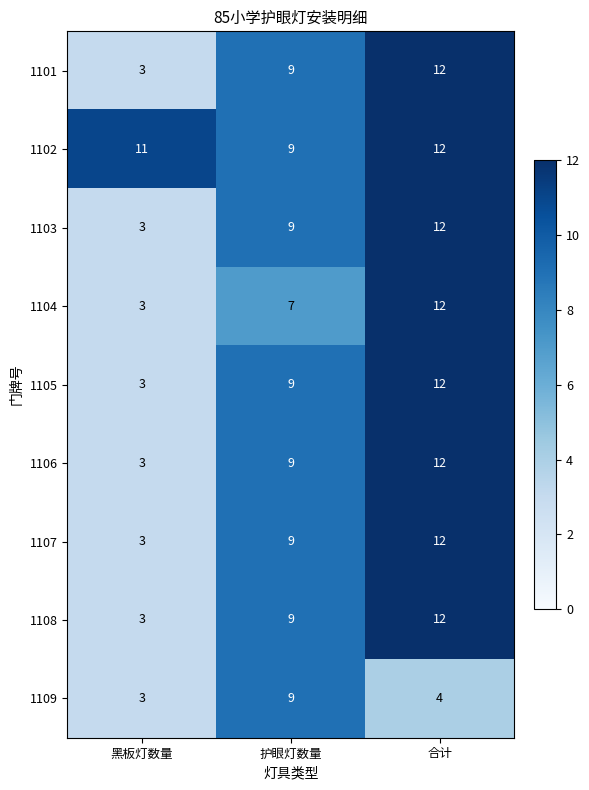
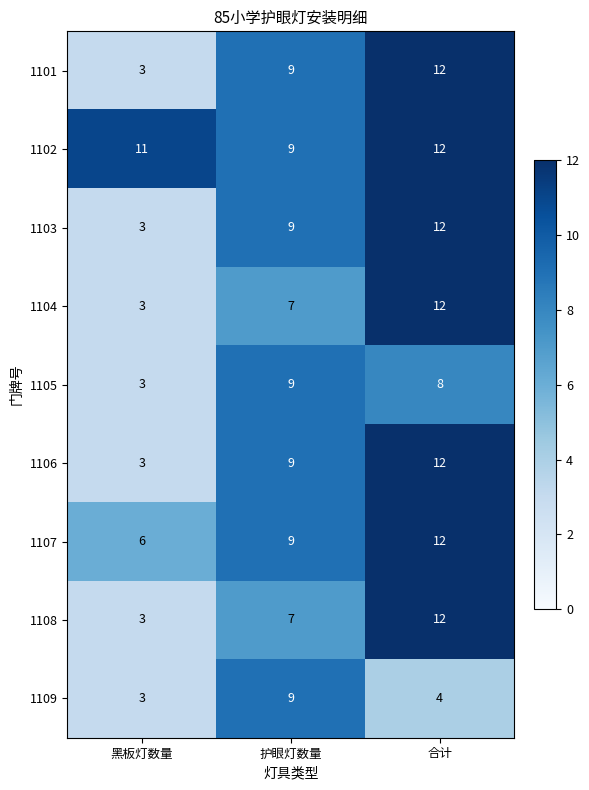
1105, 合计: 12 -> 8
1107, 黑板灯数量: 3 -> 6
1108, 护眼灯数量: 9 -> 7
